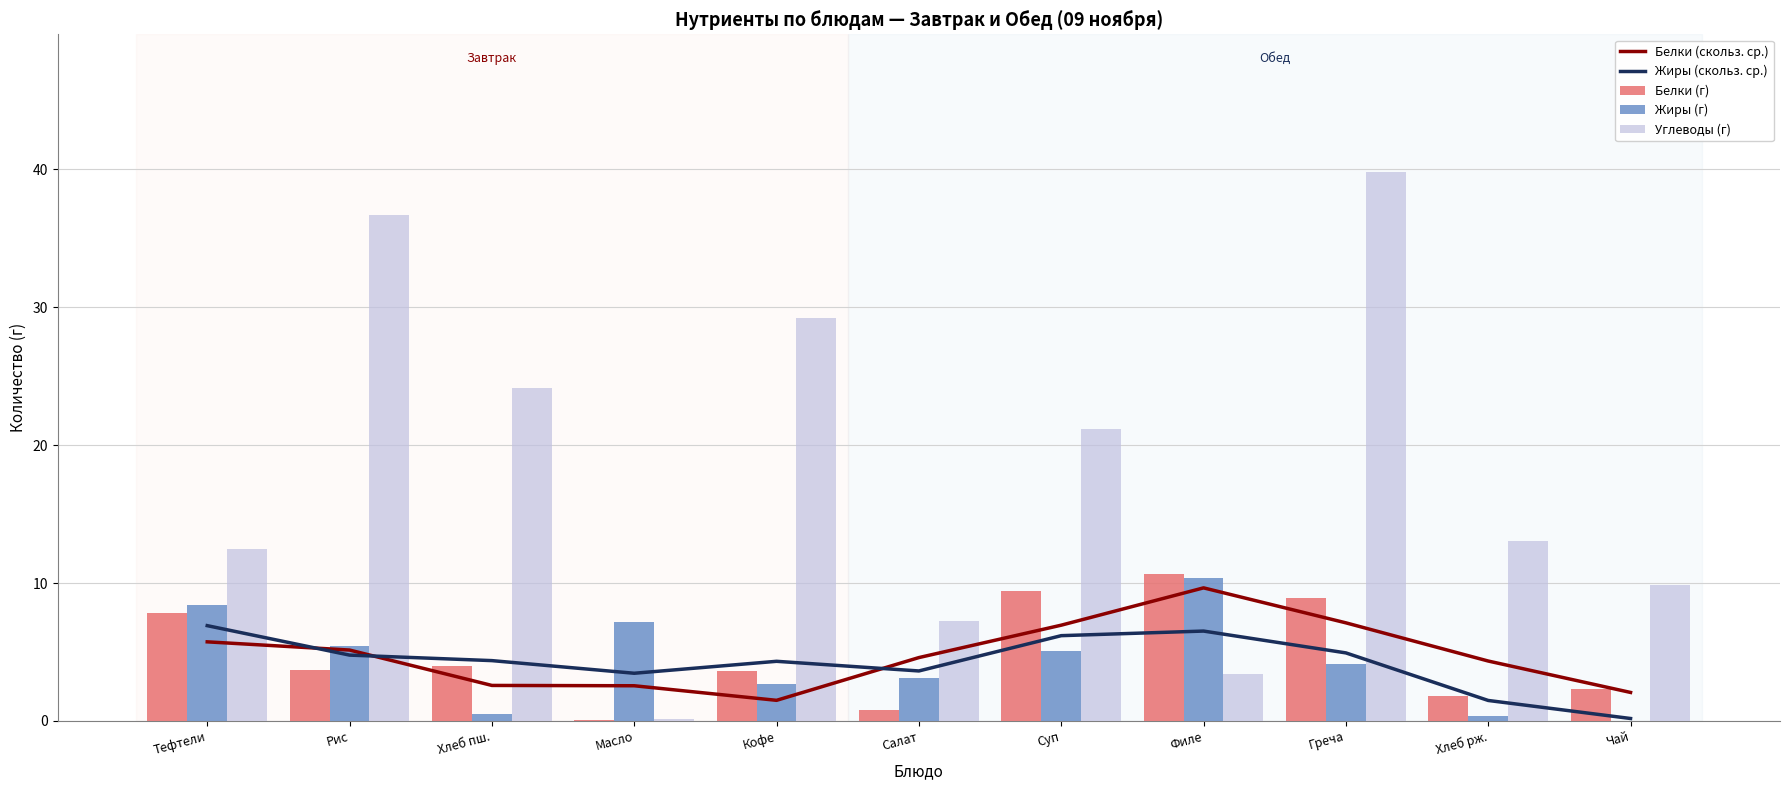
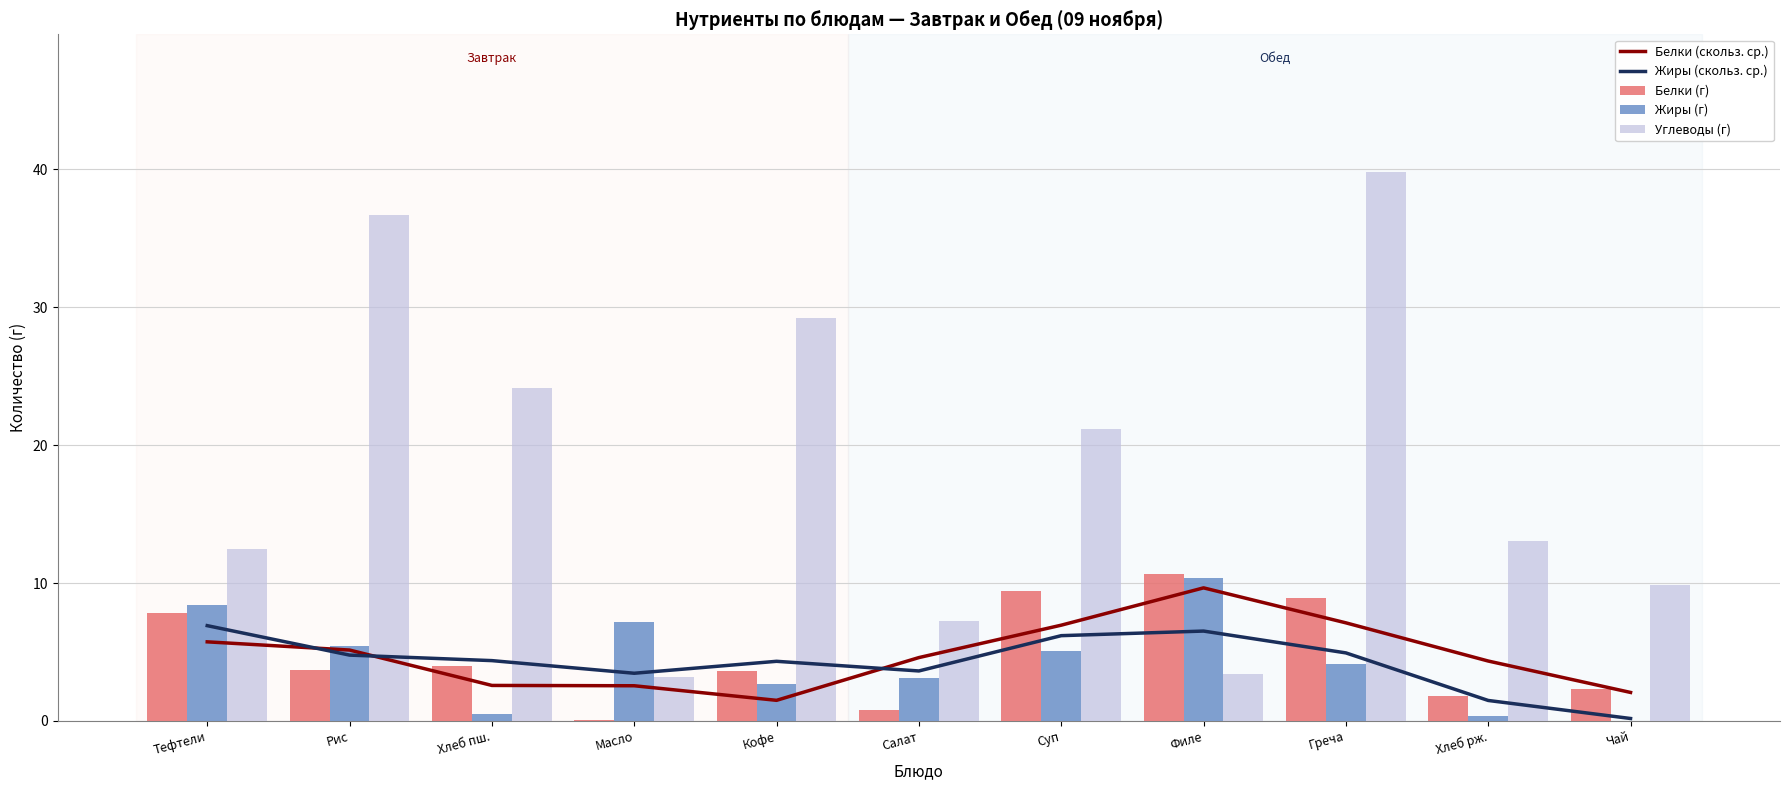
Углеводы (г), Масло: 0.1 -> 3.2
